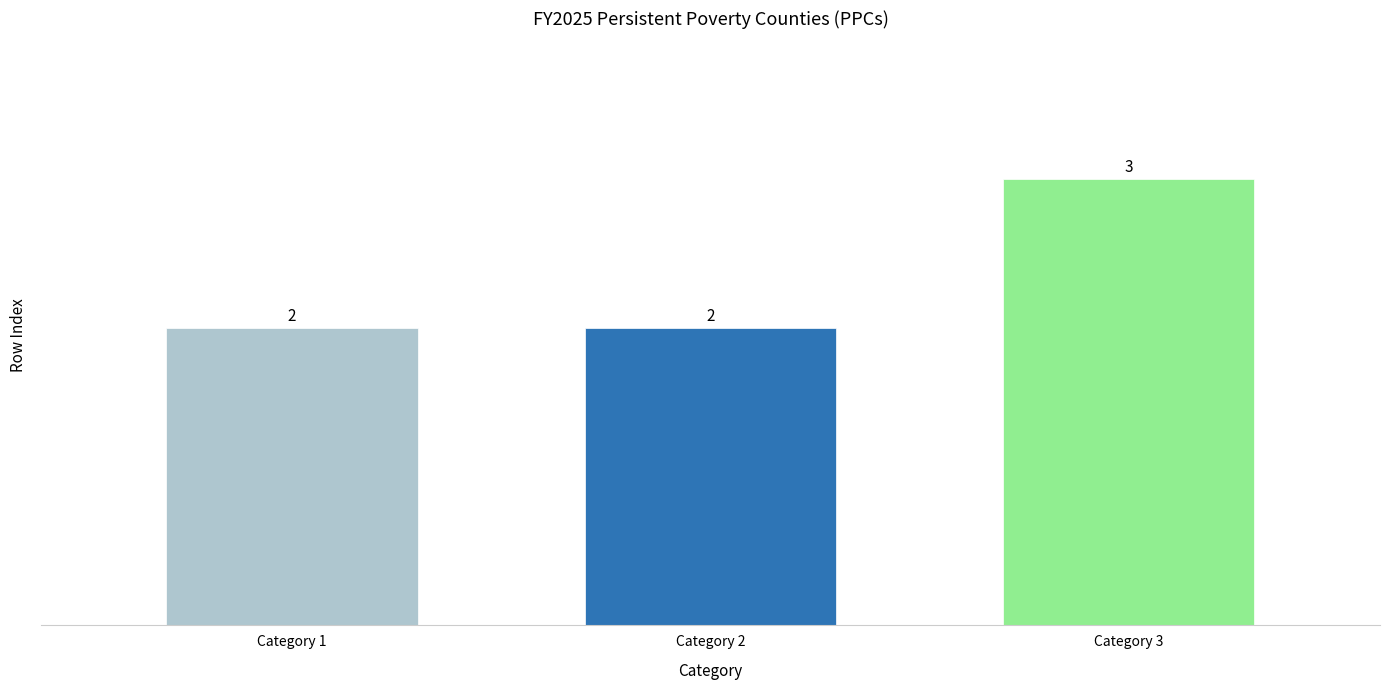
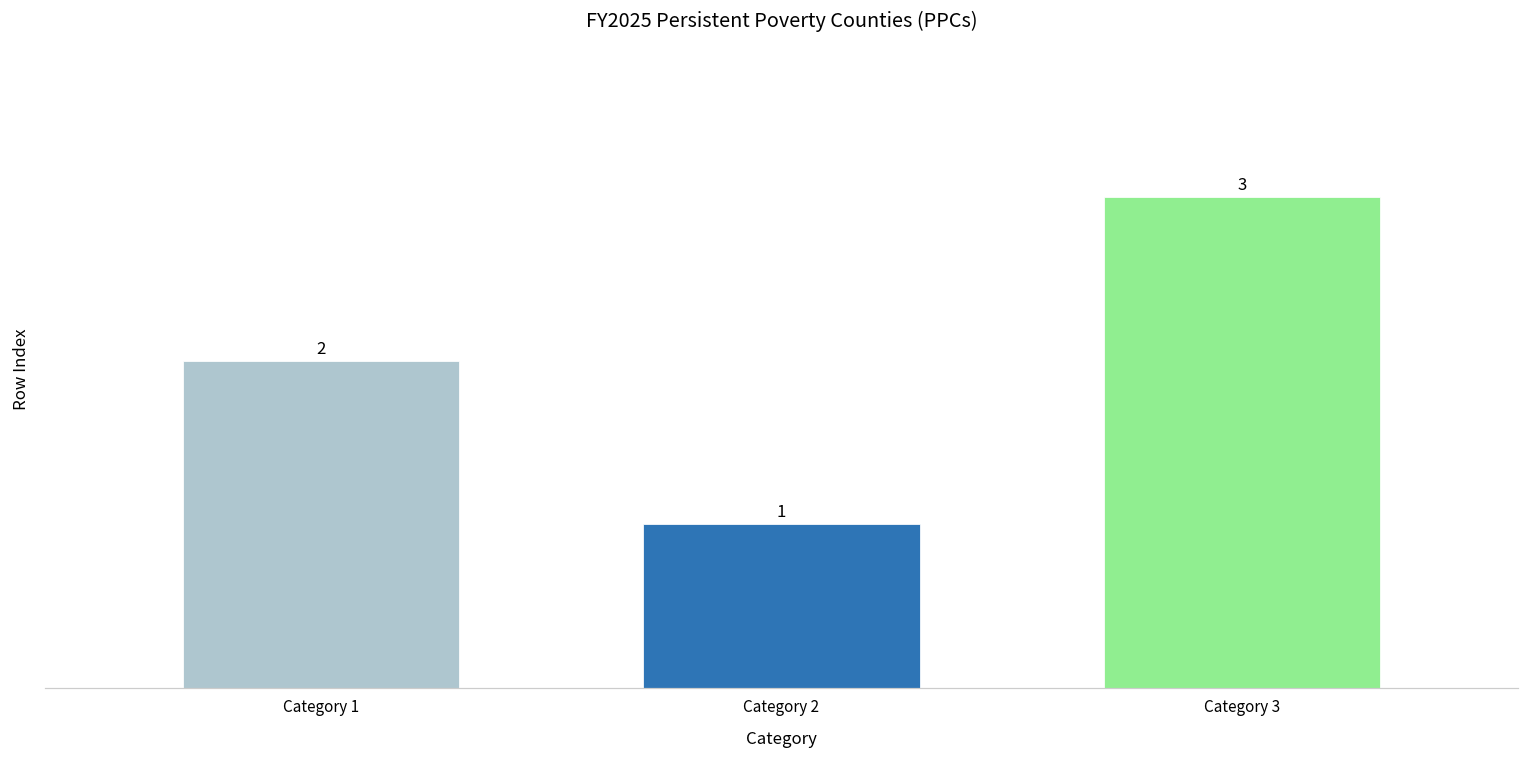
Category 2: 2 -> 1
